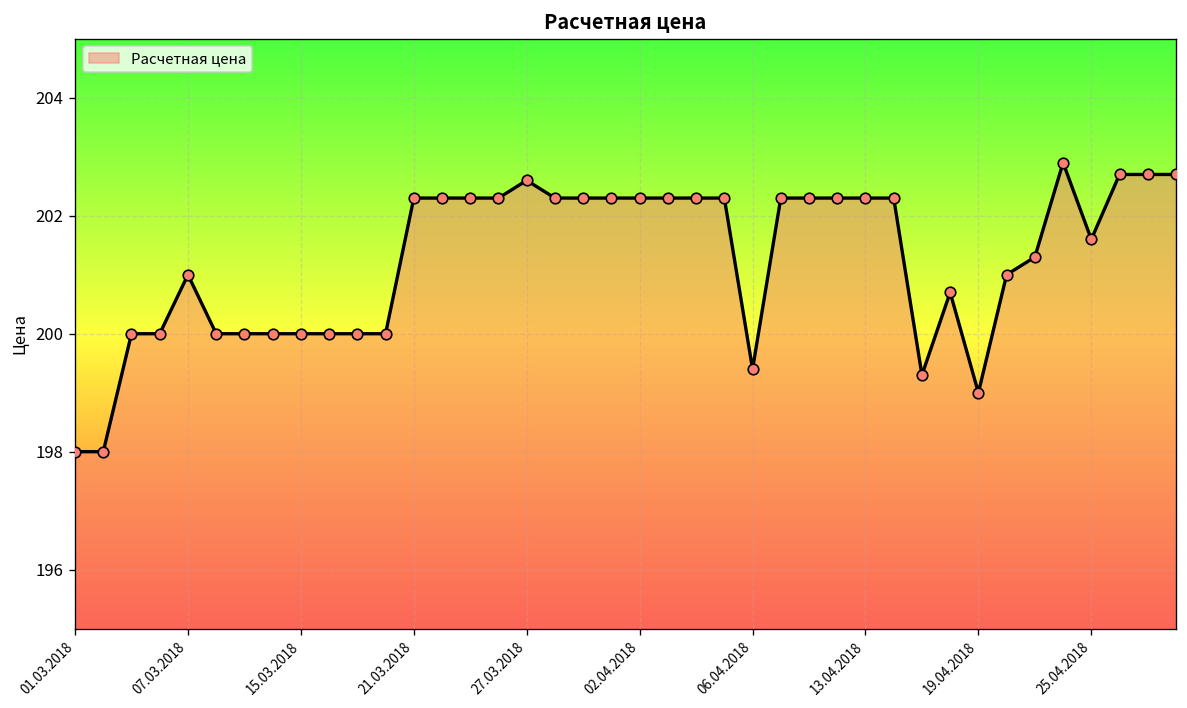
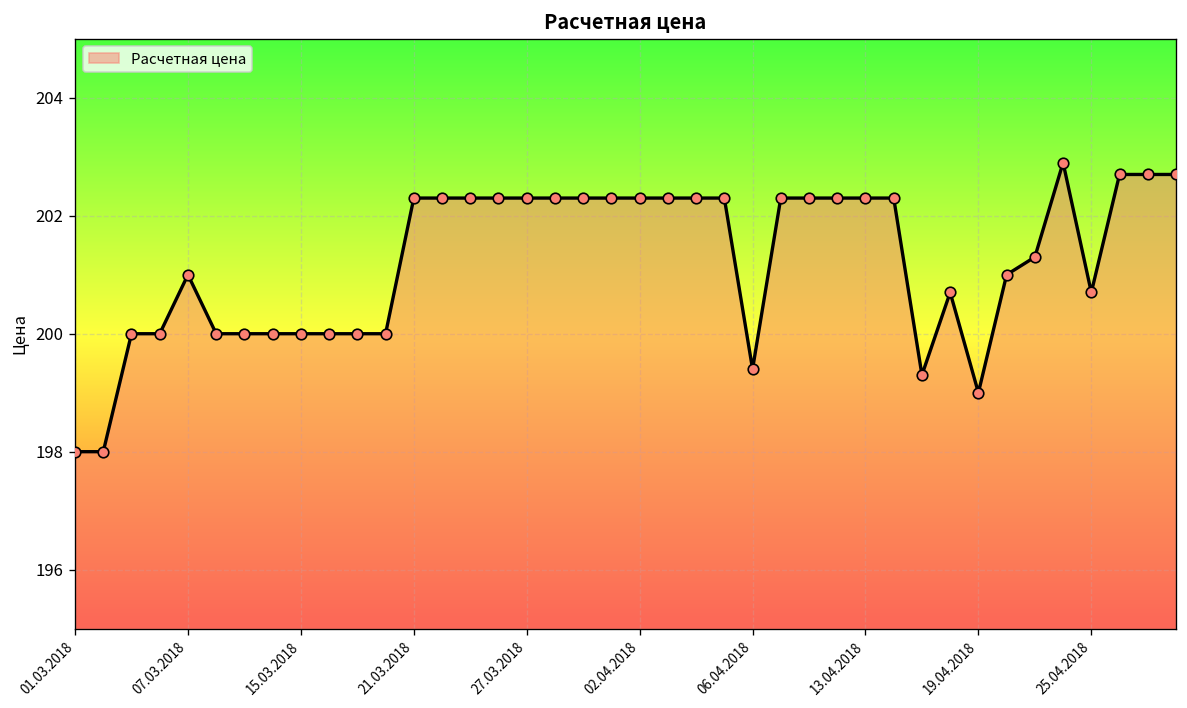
27.03.2018: 202.6 -> 202.3
25.04.2018: 201.6 -> 200.7
